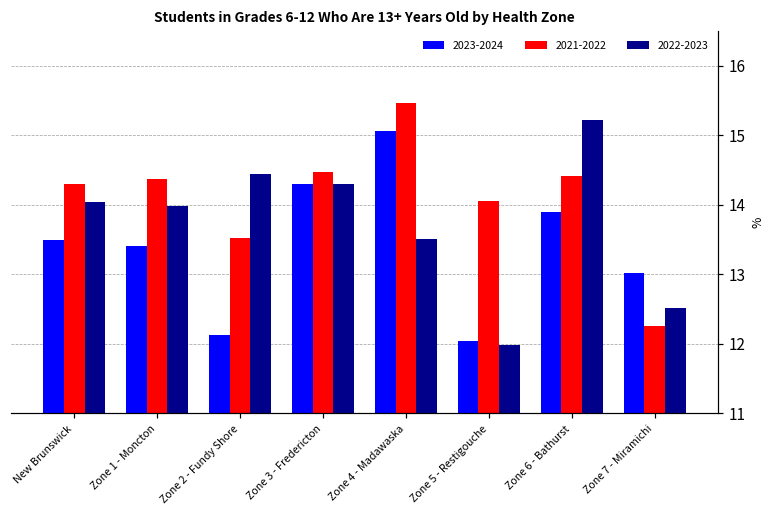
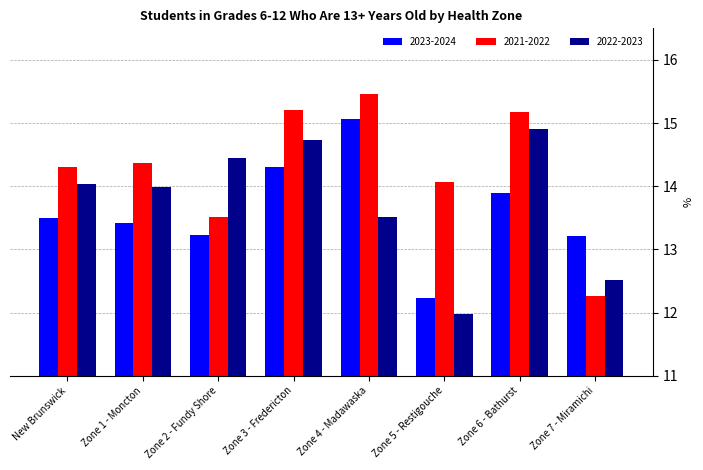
2023-2024, Zone 2 - Fundy Shore: 12.1 -> 13.2
2021-2022, Zone 3 - Fredericton: 14.5 -> 15.2
2022-2023, Zone 3 - Fredericton: 14.3 -> 14.7
2023-2024, Zone 5 - Restigouche: 12.0 -> 12.2
2021-2022, Zone 6 - Bathurst: 14.4 -> 15.2
2022-2023, Zone 6 - Bathurst: 15.2 -> 14.9
2023-2024, Zone 7 - Miramichi: 13.0 -> 13.2
